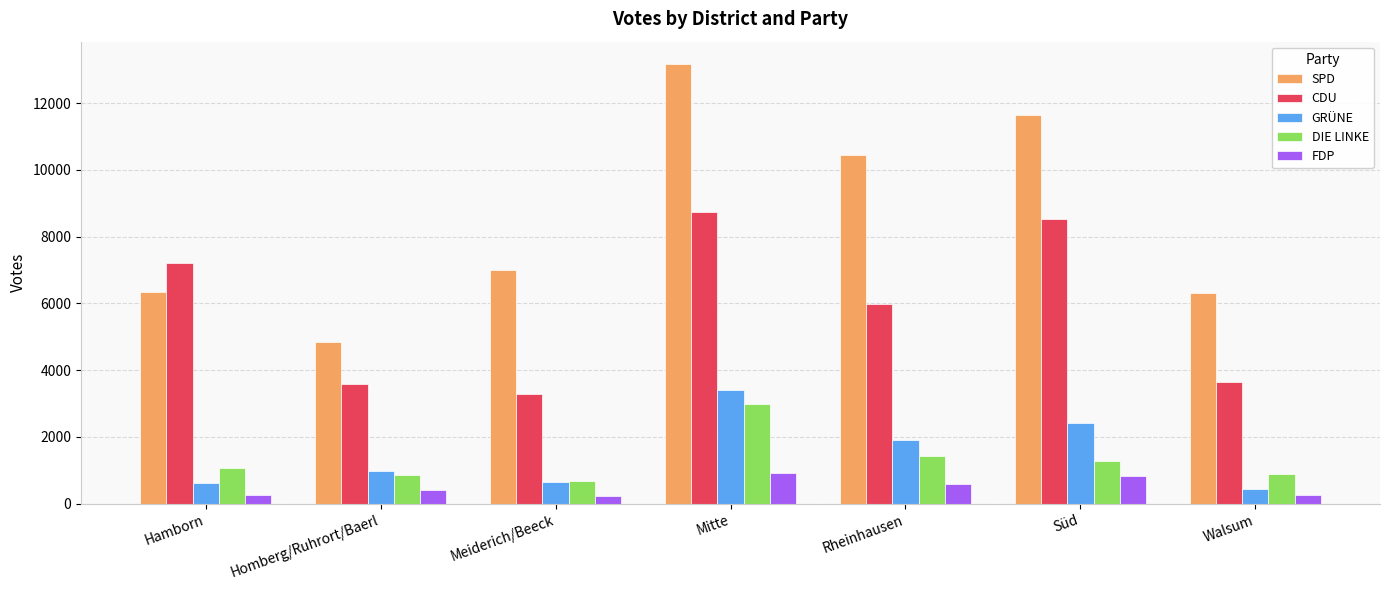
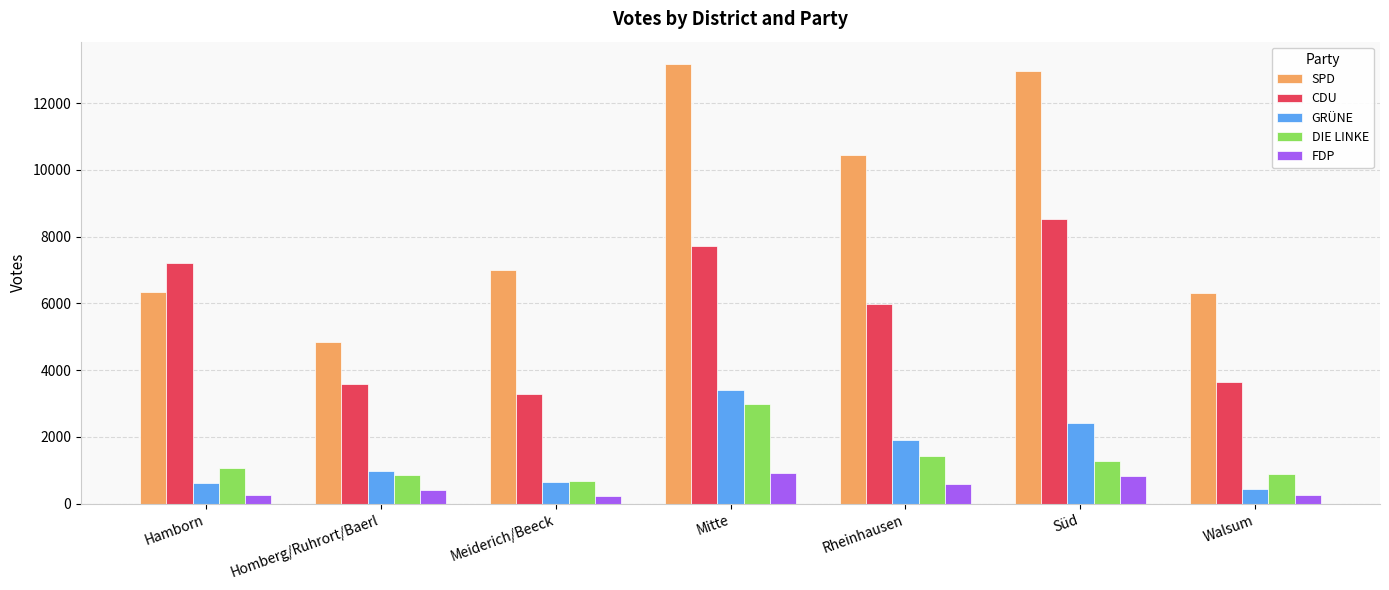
CDU, Mitte: 8700 -> 7700
SPD, Süd: 11700 -> 13000
